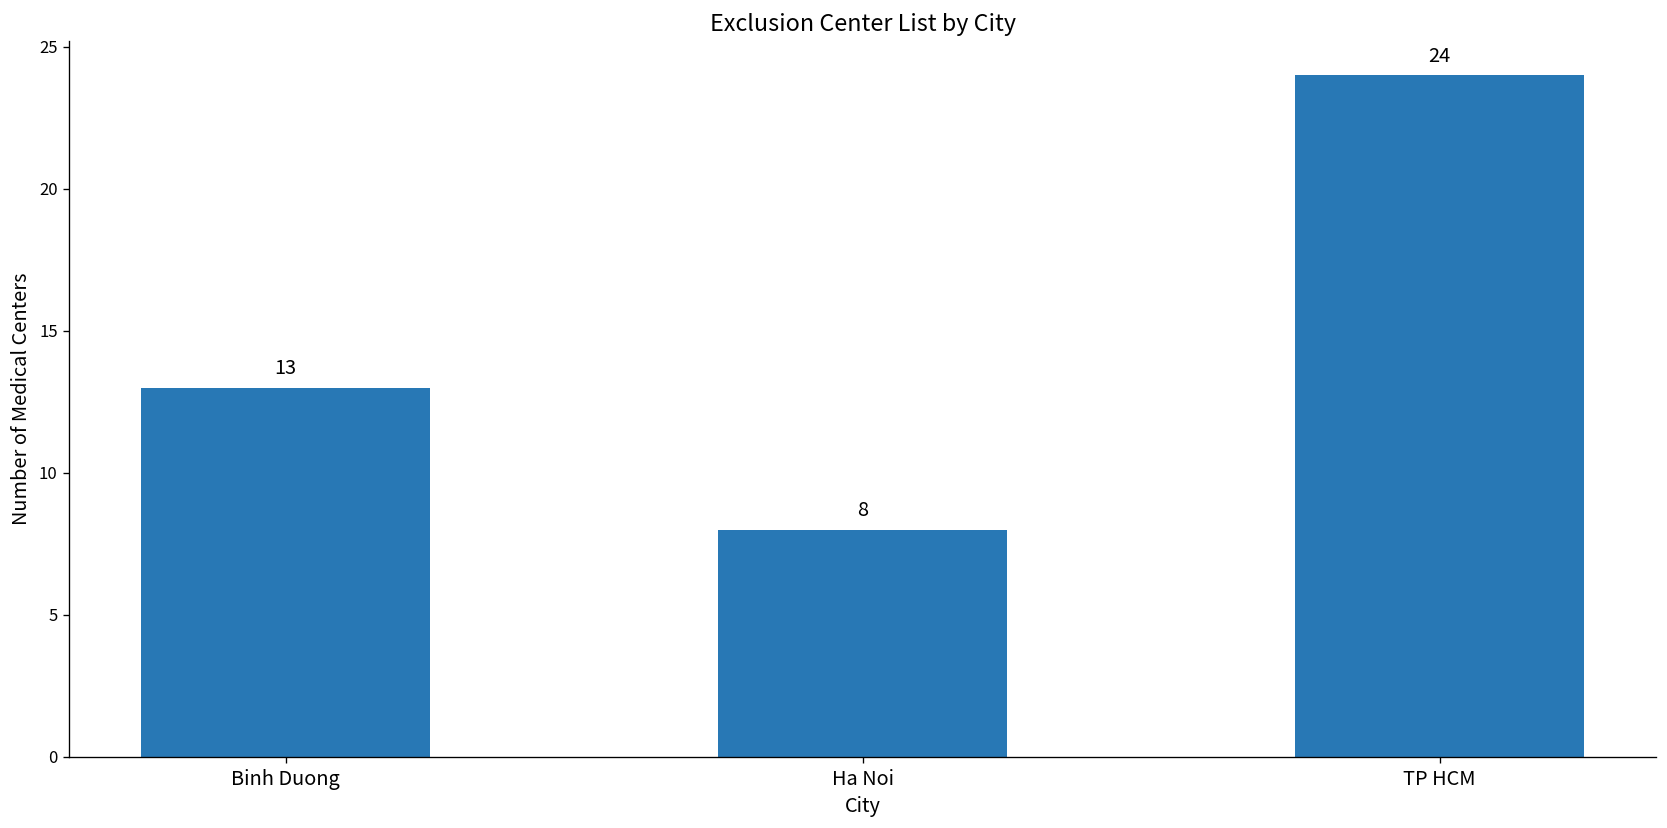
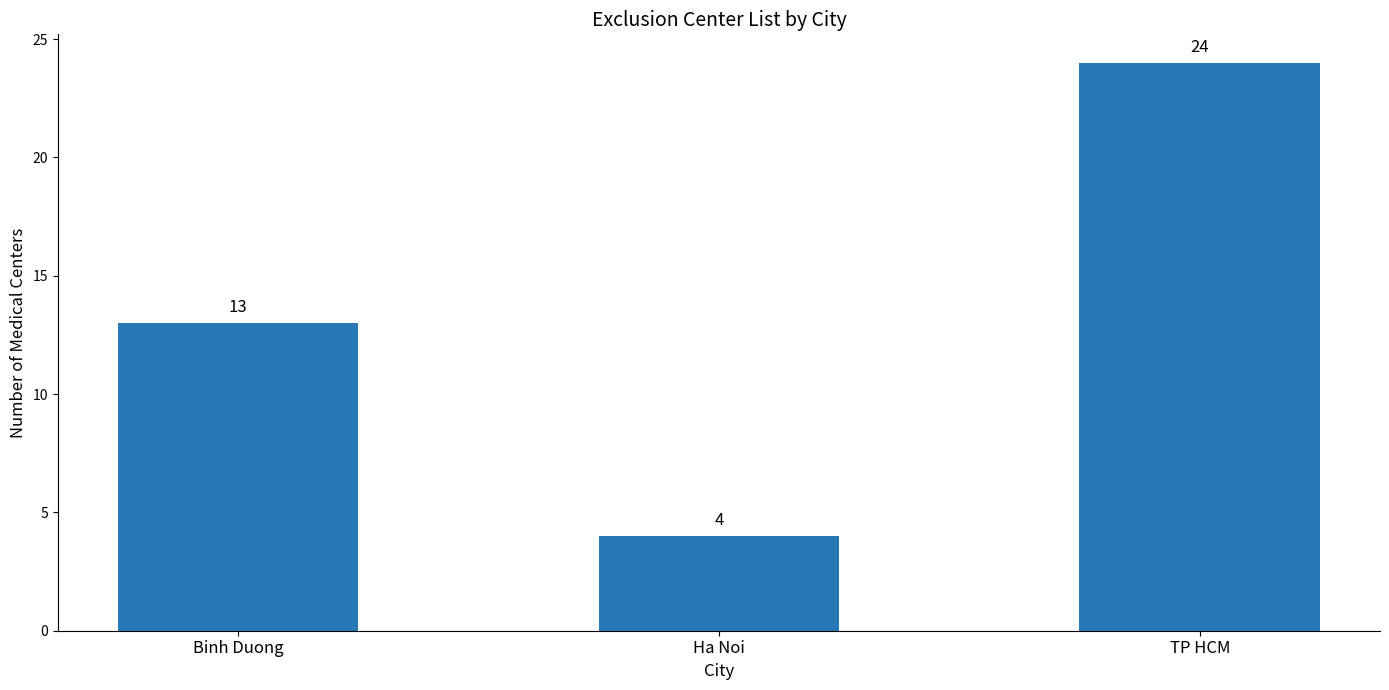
Ha Noi: 8 -> 4
